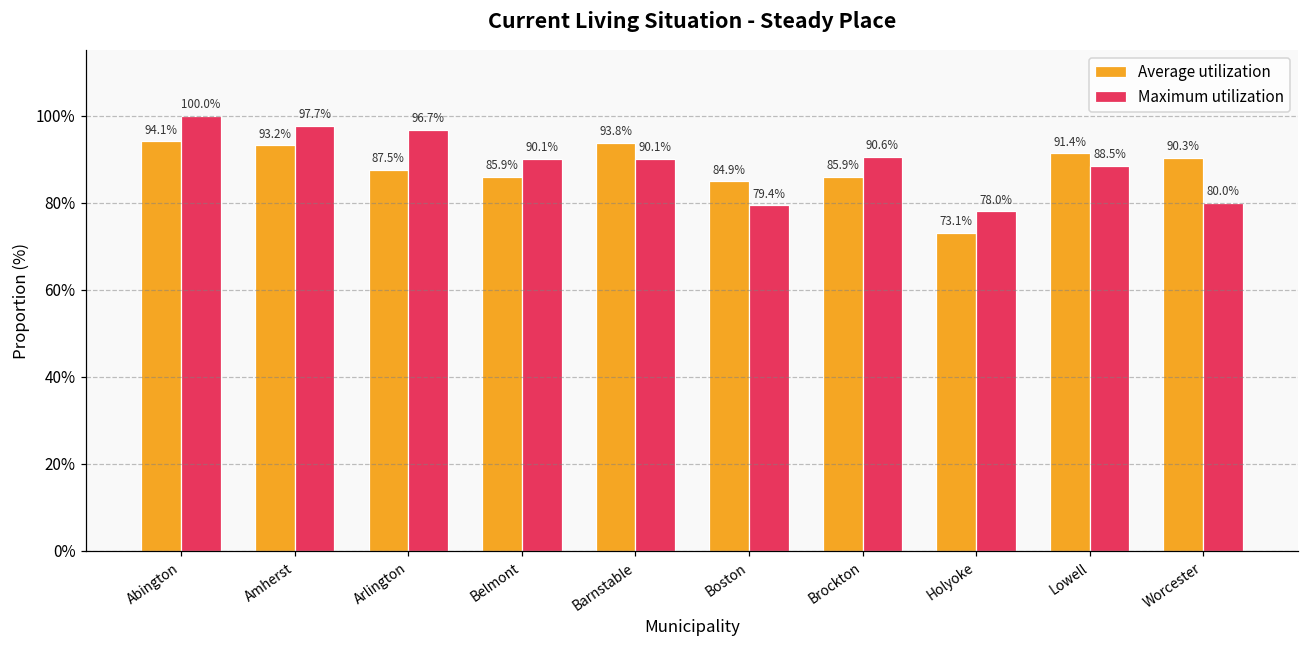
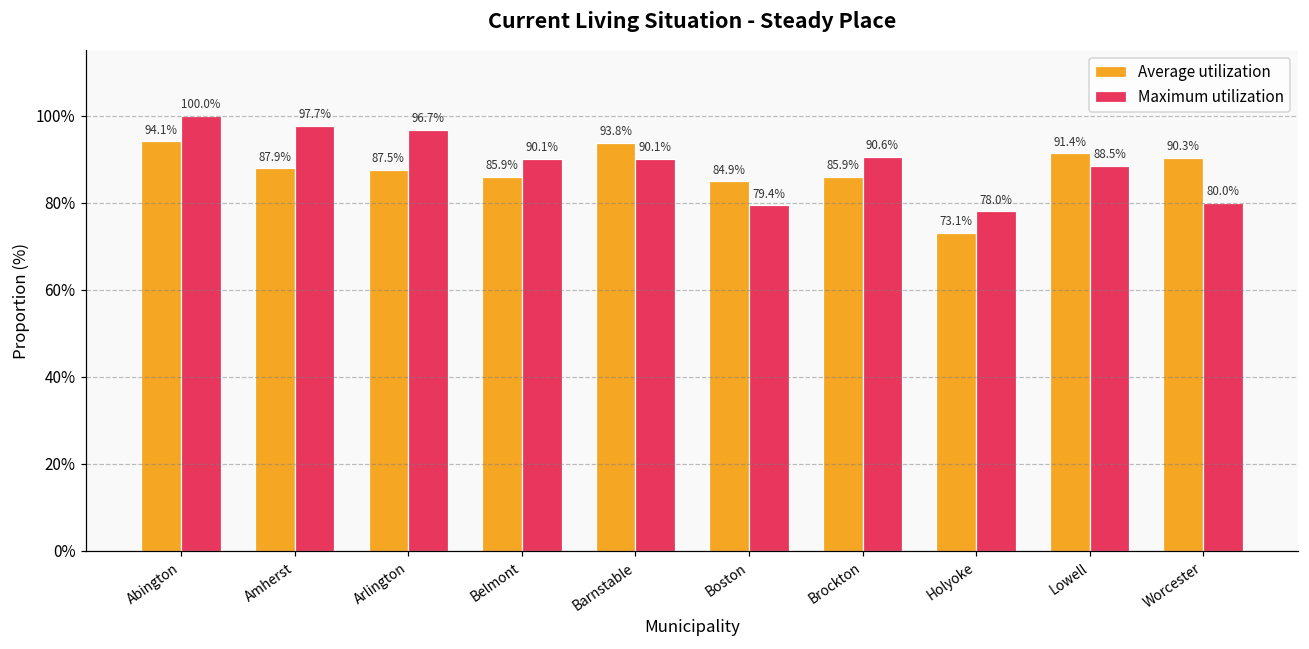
Average utilization, Amherst: 93.2% -> 87.9%
